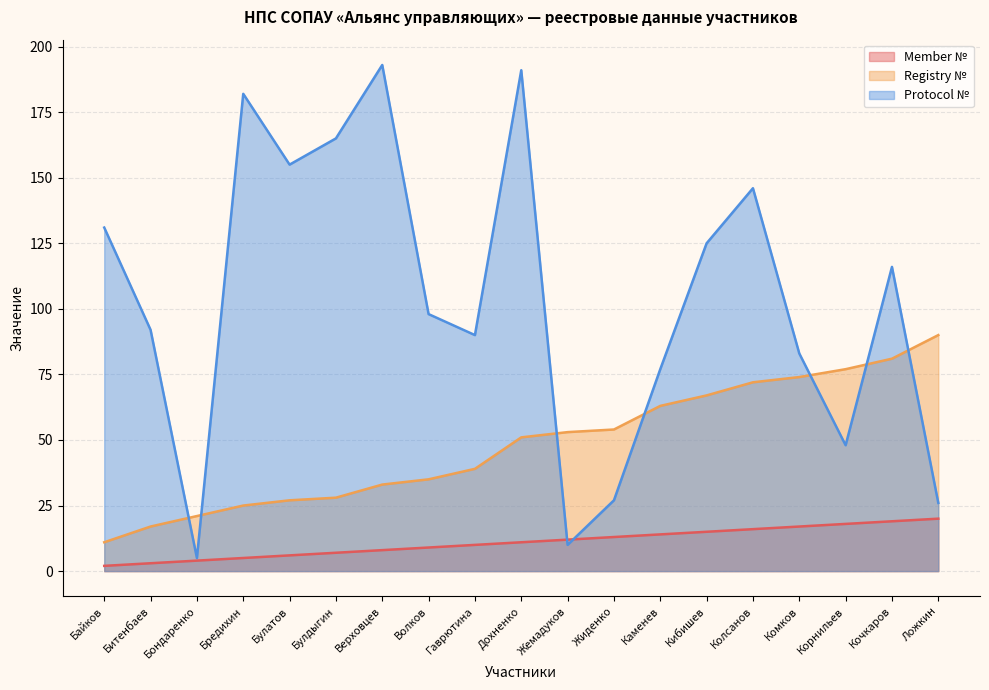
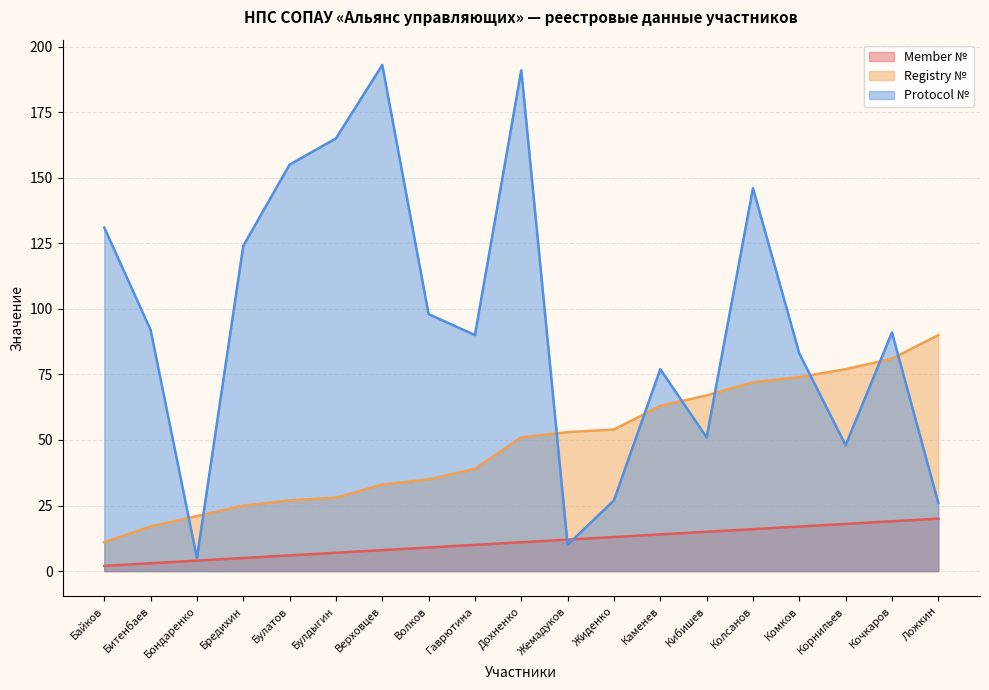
Protocol №, Бредихин: 182 -> 124
Protocol №, Кибишев: 125 -> 51
Protocol №, Кочкаров: 116 -> 91
